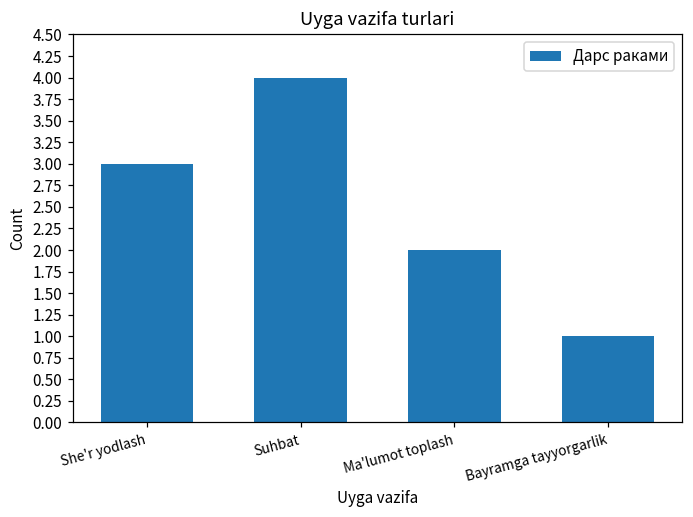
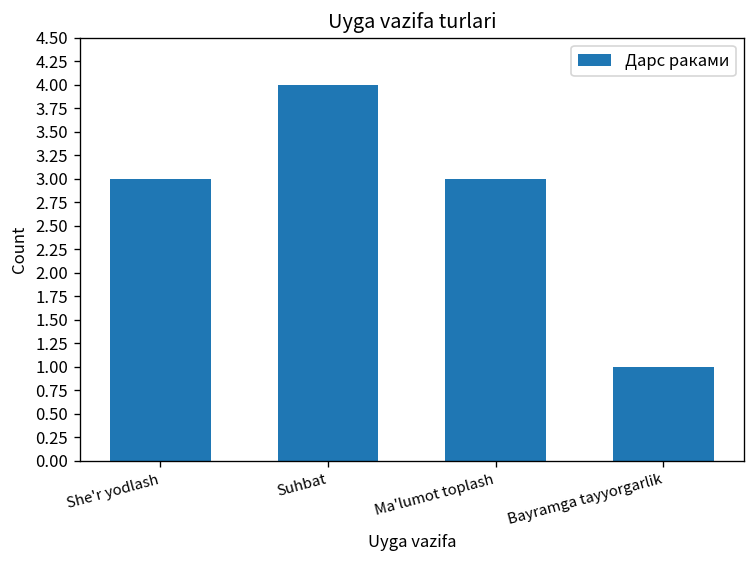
Ma'lumot toplash: 2 -> 3
